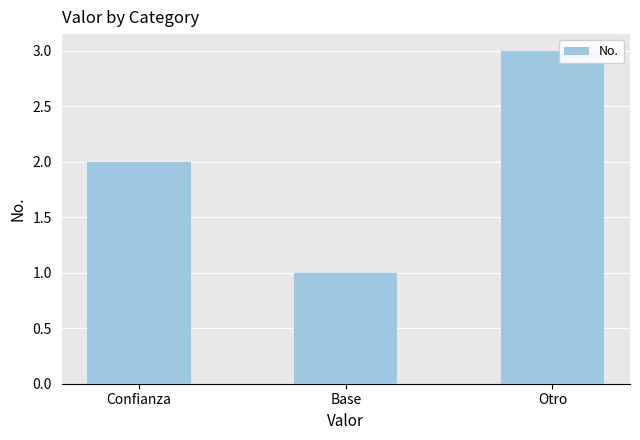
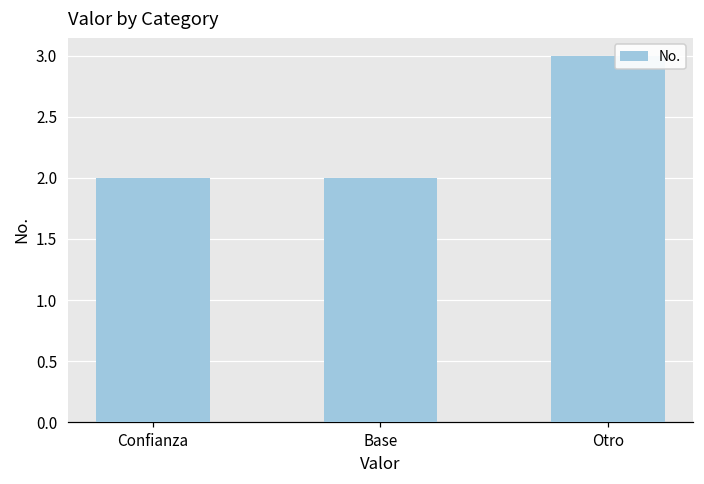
Base: 1 -> 2
